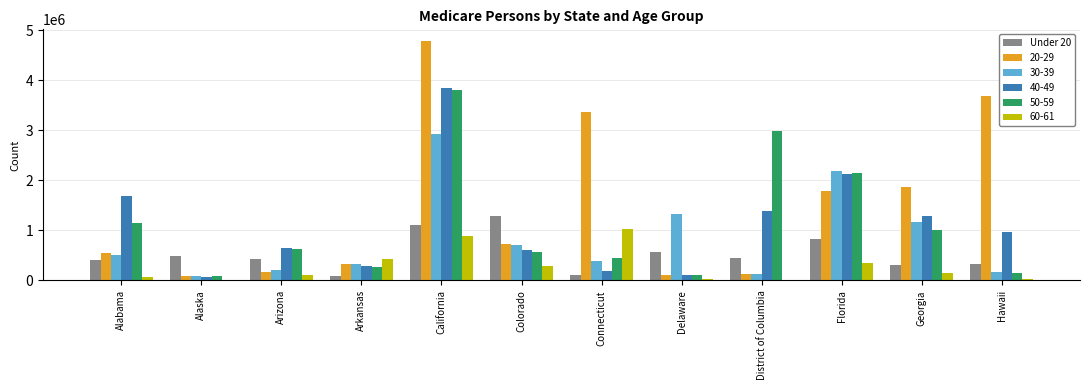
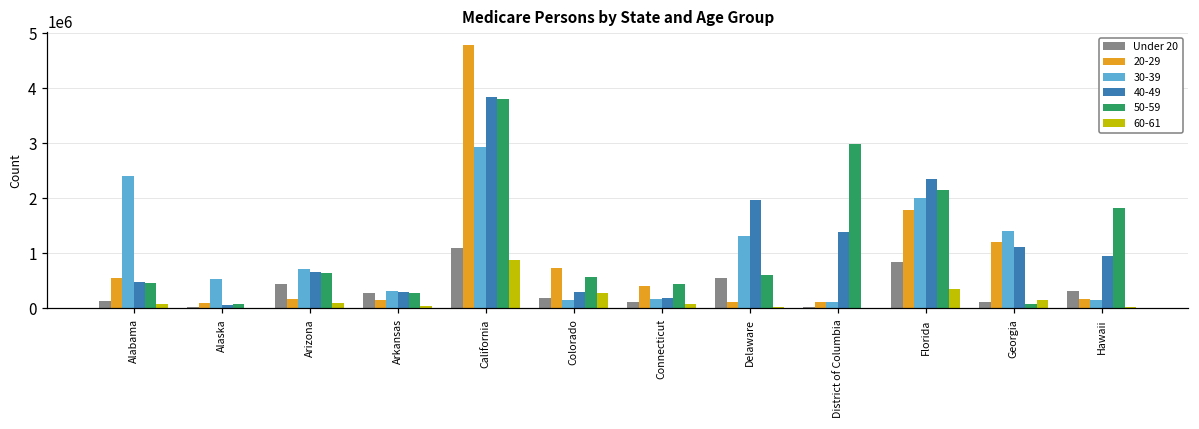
Under 20, Alabama: 400000 -> 100000
30-39, Alabama: 500000 -> 2400000
40-49, Alabama: 1700000 -> 500000
50-59, Alabama: 1100000 -> 500000
Under 20, Alaska: 500000 -> 0
30-39, Alaska: 100000 -> 500000
30-39, Arizona: 200000 -> 700000
Under 20, Arkansas: 100000 -> 300000
20-29, Arkansas: 300000 -> 200000
60-61, Arkansas: 400000 -> 0
Under 20, Colorado: 1300000 -> 200000
30-39, Colorado: 700000 -> 200000
40-49, Colorado: 600000 -> 300000
20-29, Connecticut: 3400000 -> 400000
30-39, Connecticut: 400000 -> 200000
60-61, Connecticut: 1000000 -> 100000
40-49, Delaware: 100000 -> 2000000
50-59, Delaware: 100000 -> 600000
Under 20, District of Columbia: 400000 -> 0
30-39, Florida: 2200000 -> 2000000
40-49, Florida: 2100000 -> 2400000
Under 20, Georgia: 300000 -> 100000
20-29, Georgia: 1900000 -> 1200000
30-39, Georgia: 1200000 -> 1400000
40-49, Georgia: 1300000 -> 1100000
50-59, Georgia: 1000000 -> 100000
20-29, Hawaii: 3700000 -> 200000
50-59, Hawaii: 100000 -> 1800000
